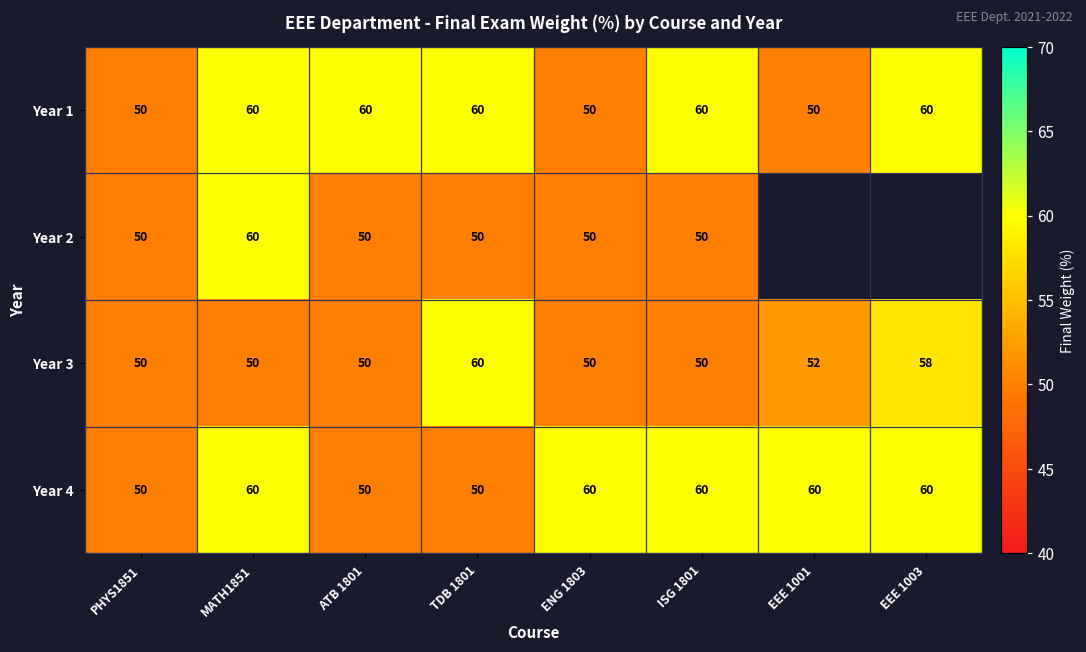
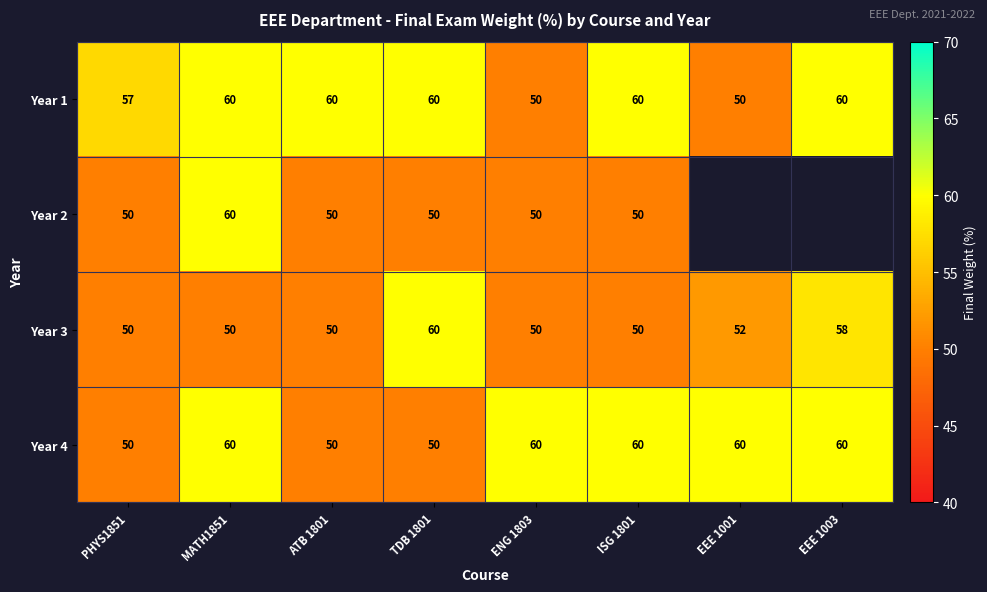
Year 1, PHYS1851: 50 -> 57
